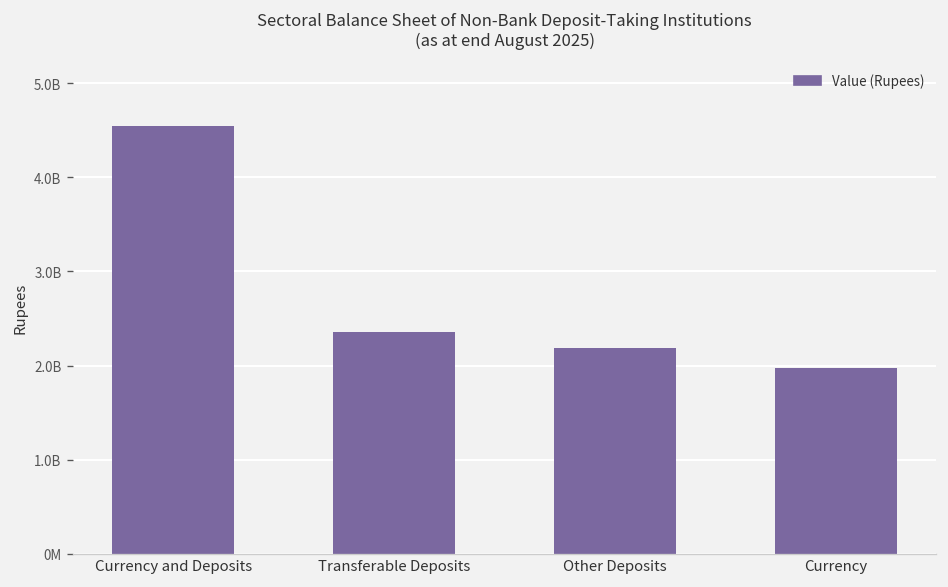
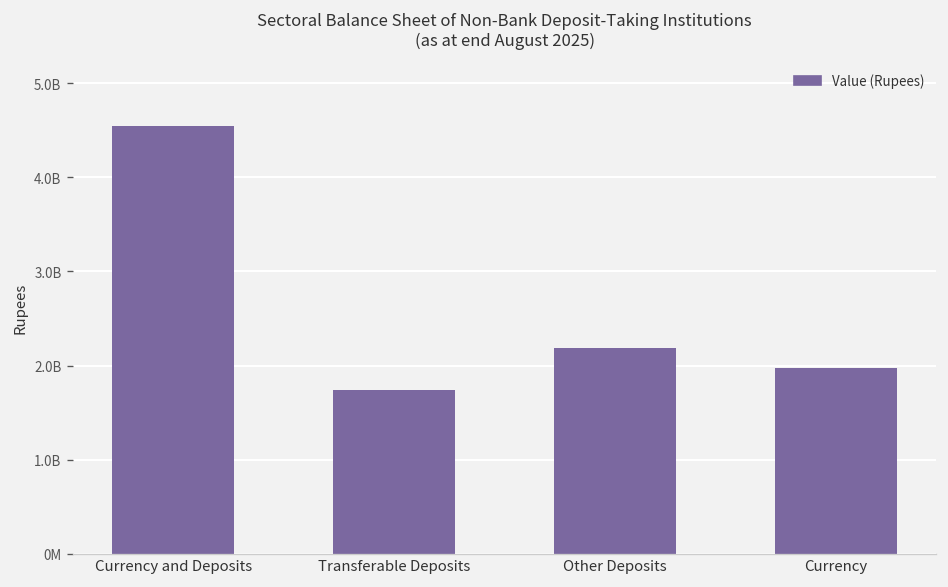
Transferable Deposits: 2400000000 -> 1700000000
